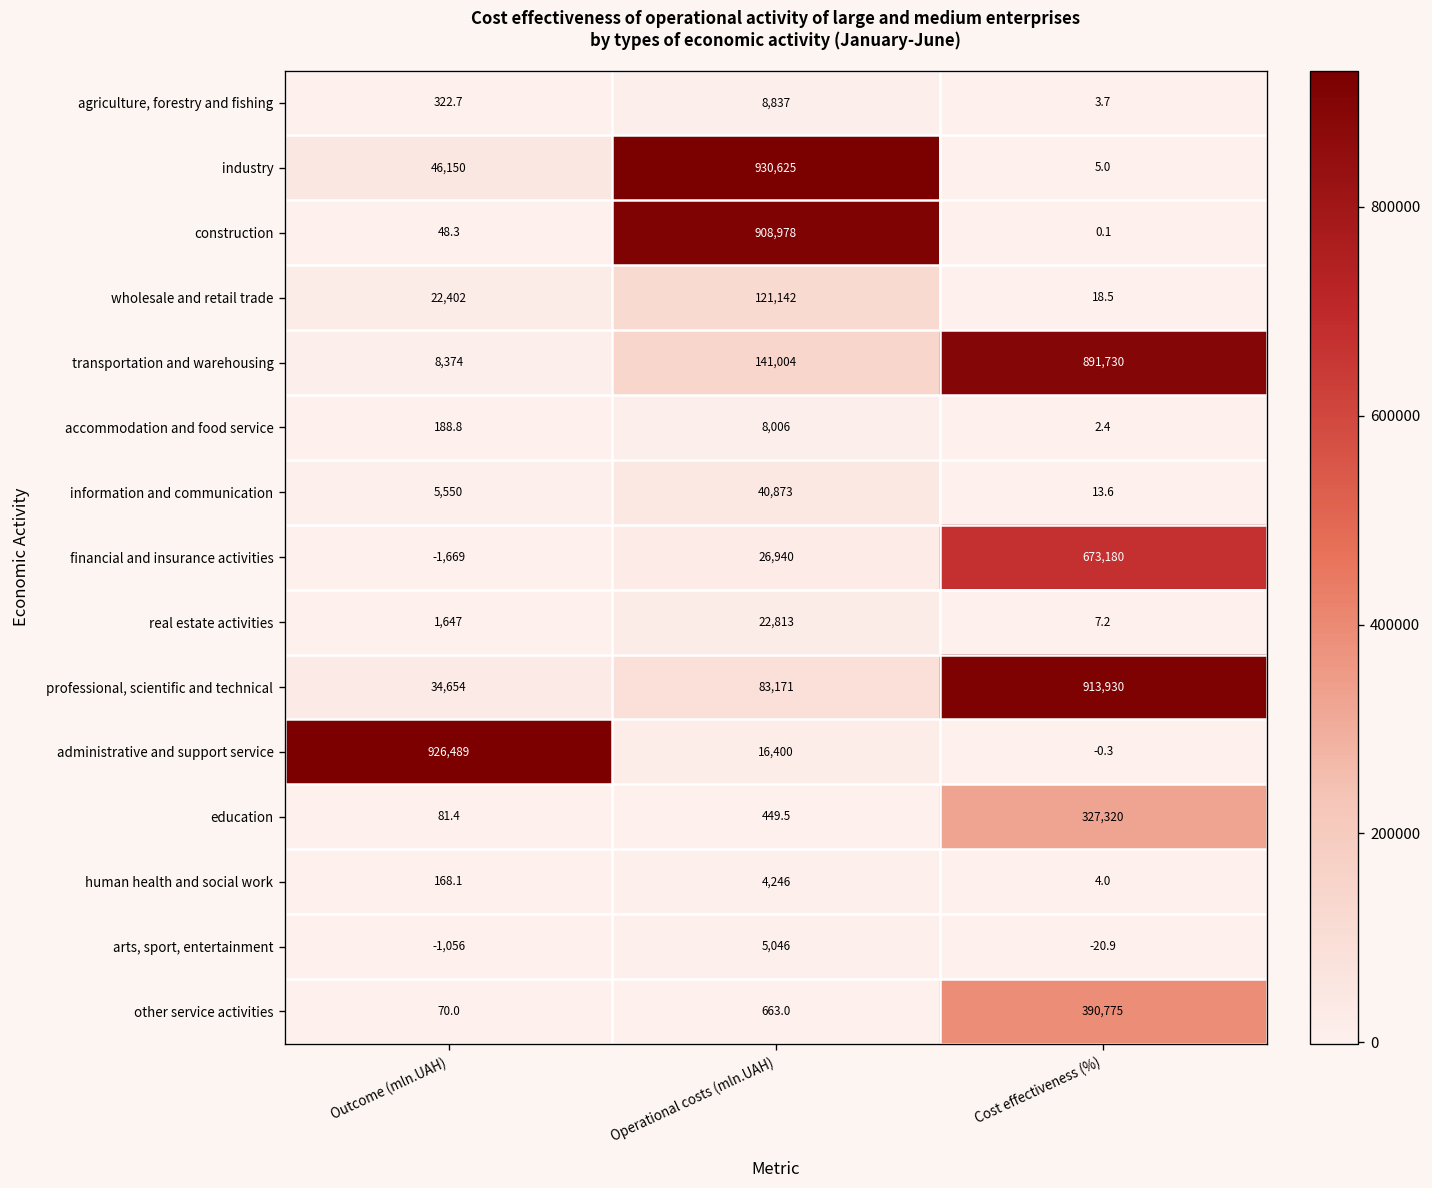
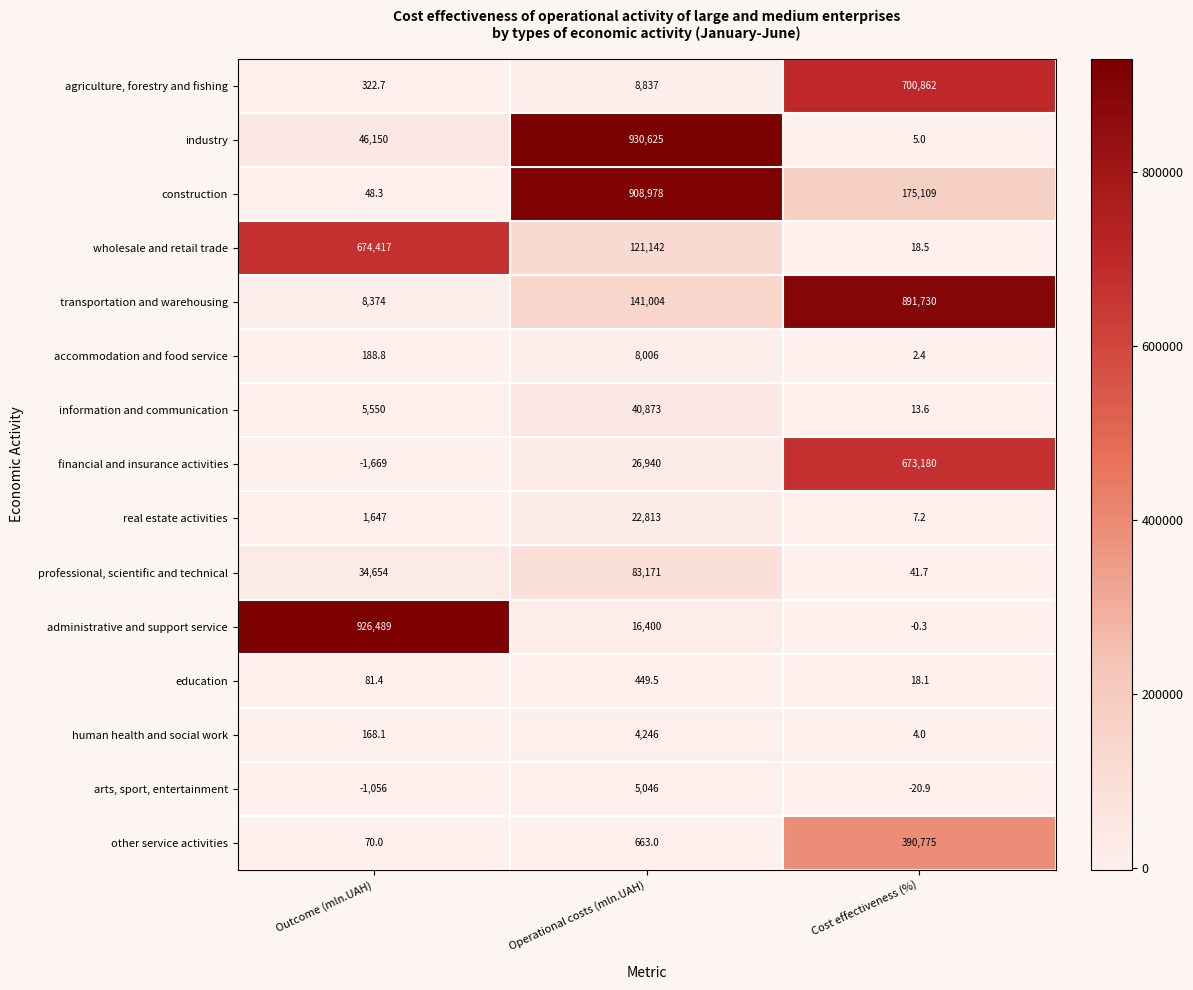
agriculture, forestry and fishing, Cost effectiveness (%): 3.7 -> 700,862
construction, Cost effectiveness (%): 0.1 -> 175,109
wholesale and retail trade, Outcome (mln.UAH): 22,402 -> 674,417
professional, scientific and technical, Cost effectiveness (%): 913,930 -> 41.7
education, Cost effectiveness (%): 327,320 -> 18.1
